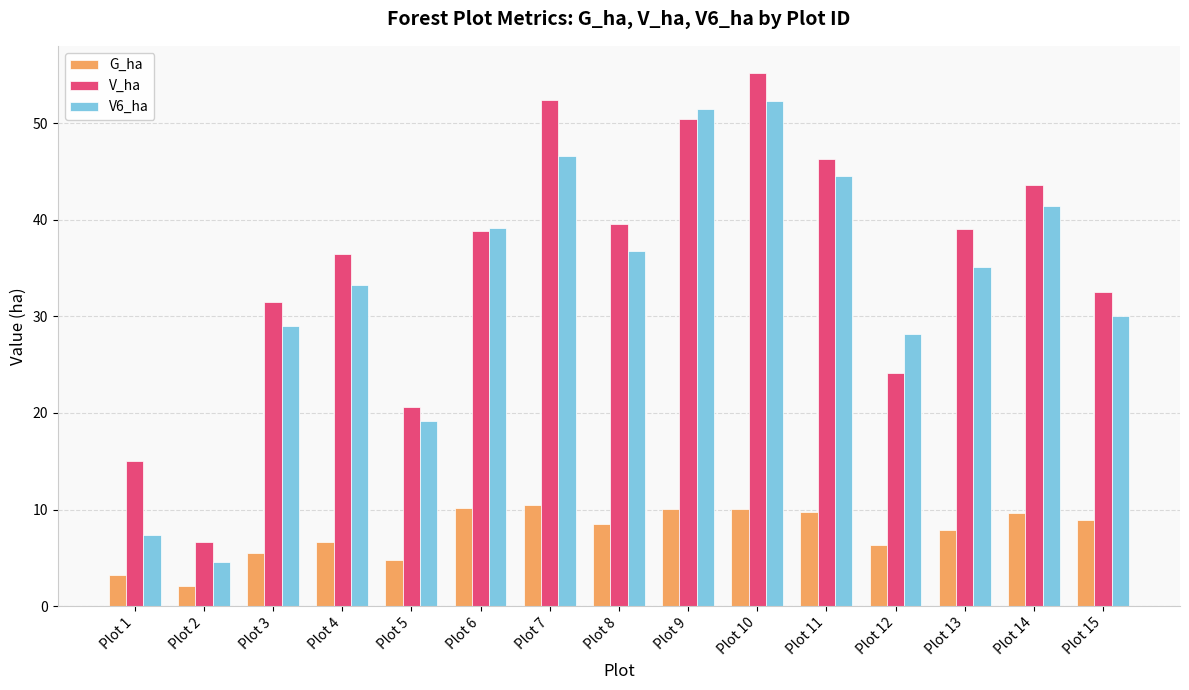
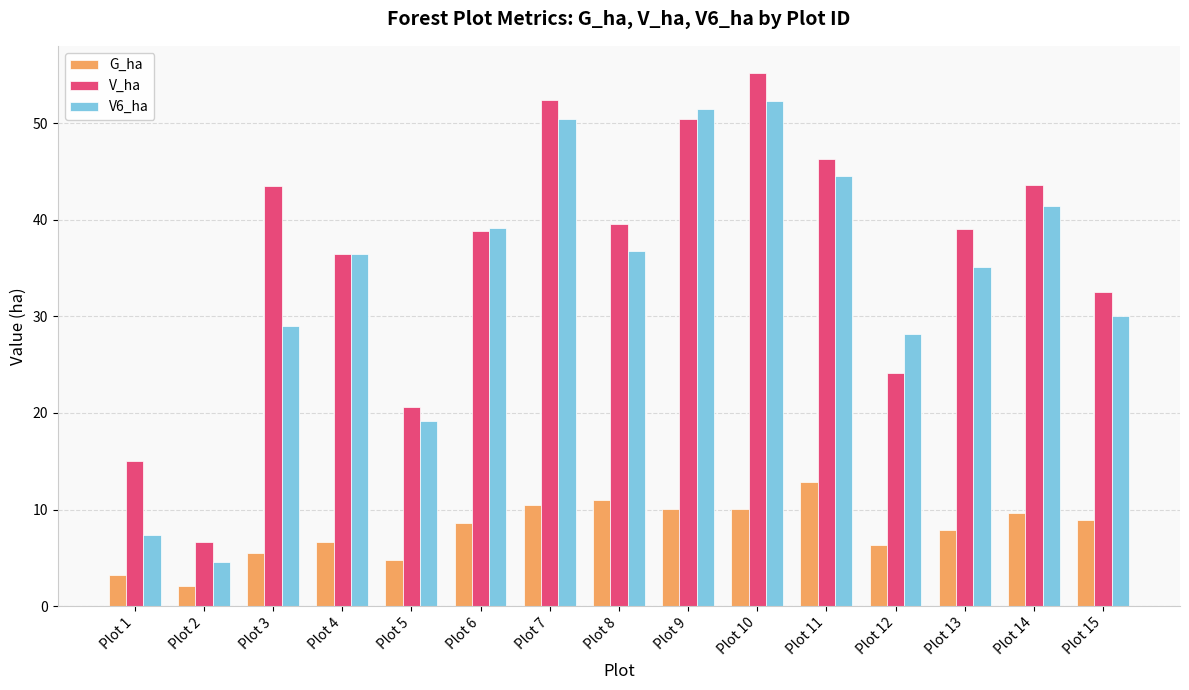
V_ha, Plot 3: 32 -> 43
V6_ha, Plot 4: 33 -> 37
G_ha, Plot 6: 10 -> 9
V6_ha, Plot 7: 47 -> 50
G_ha, Plot 8: 9 -> 11
G_ha, Plot 11: 10 -> 13
